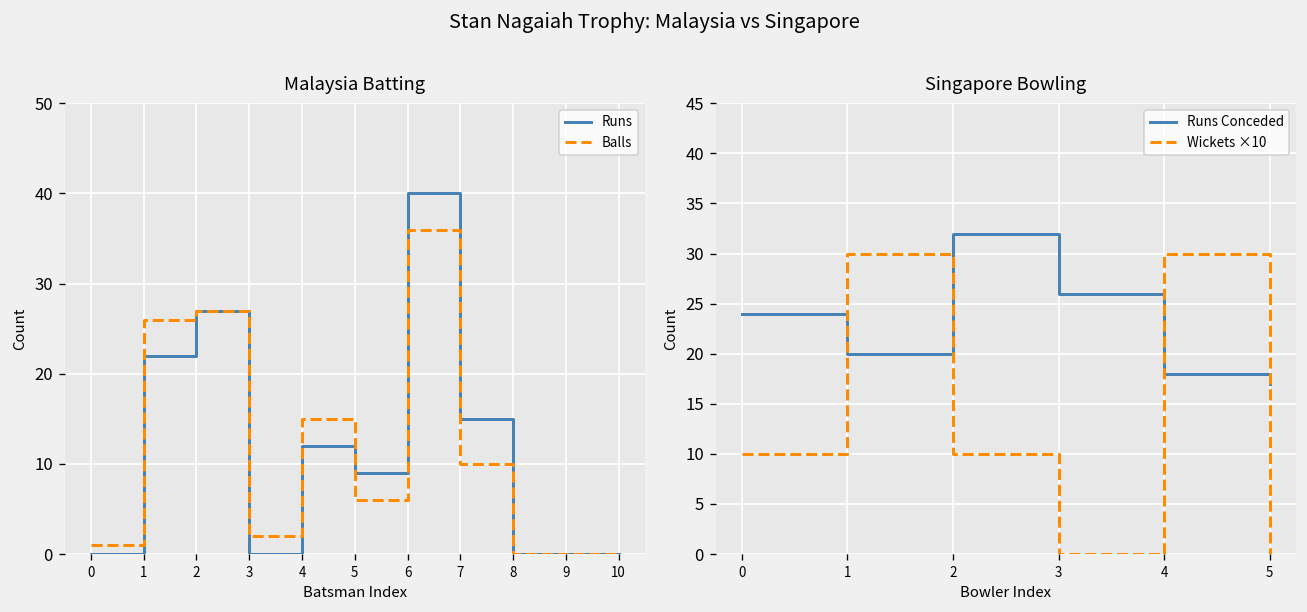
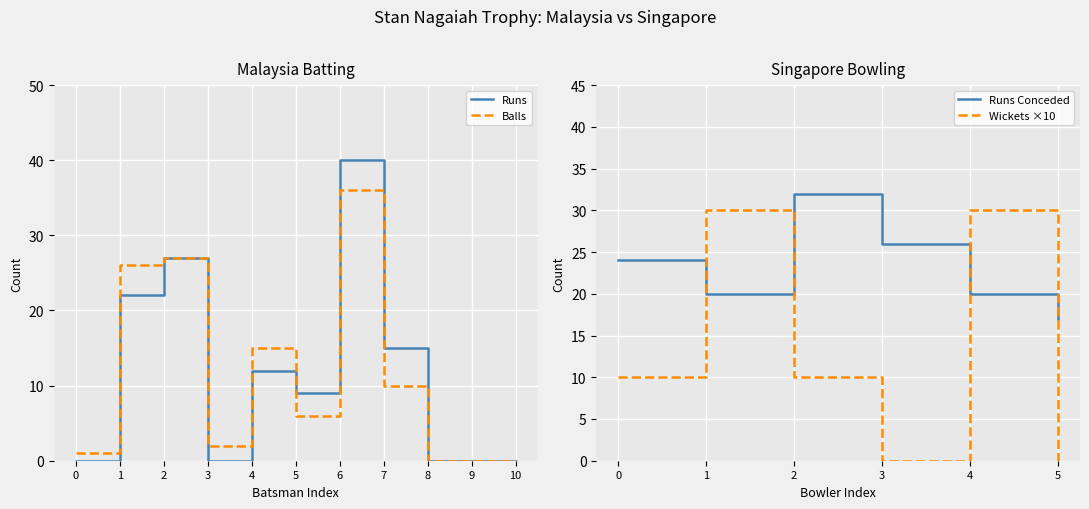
Singapore Bowling, Runs Conceded, 4: 18 -> 20
